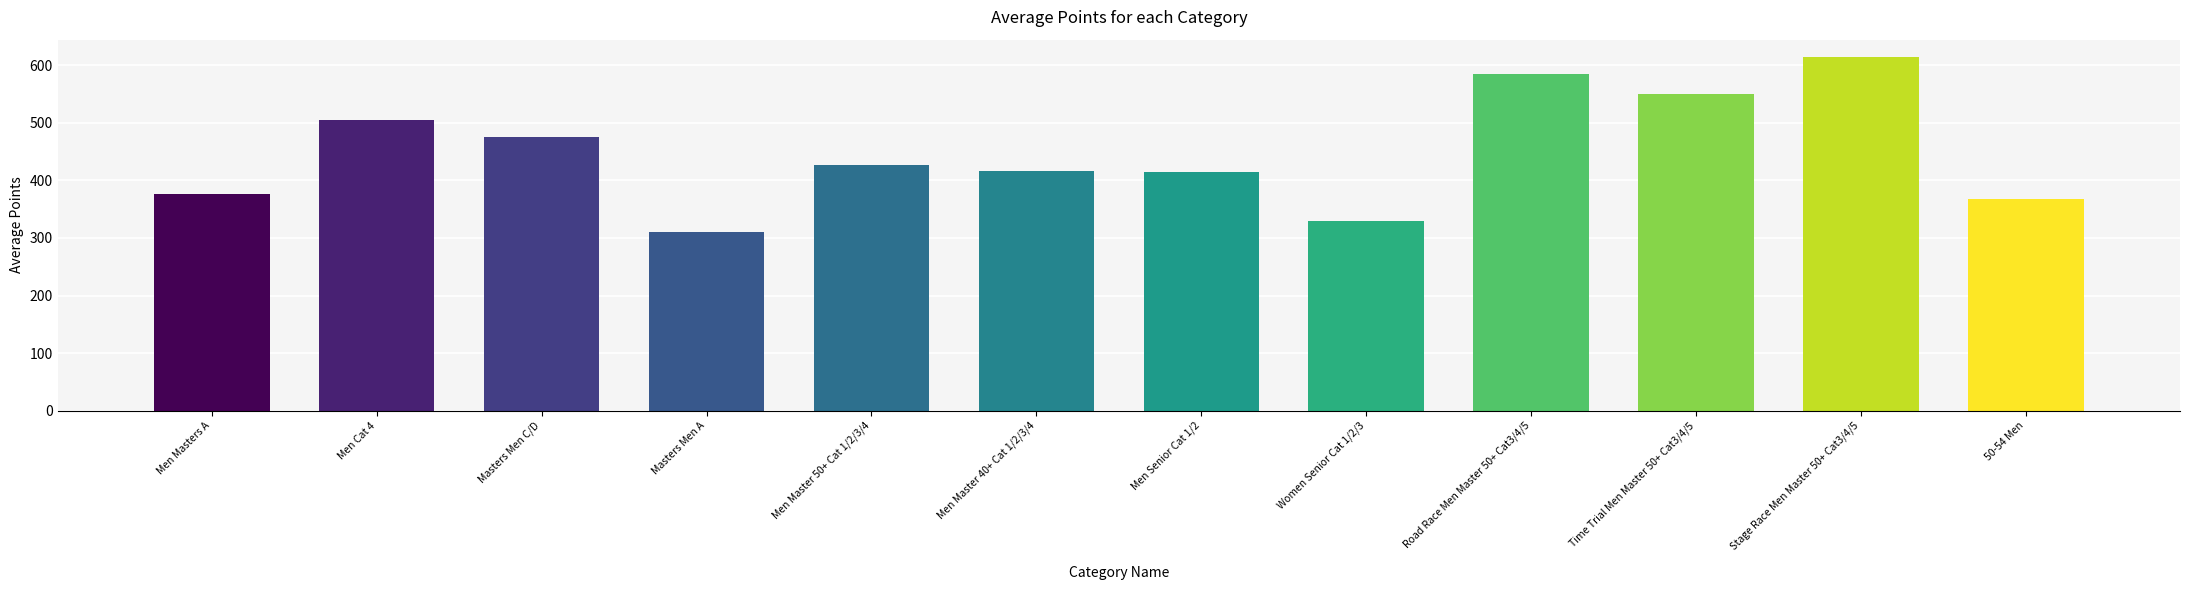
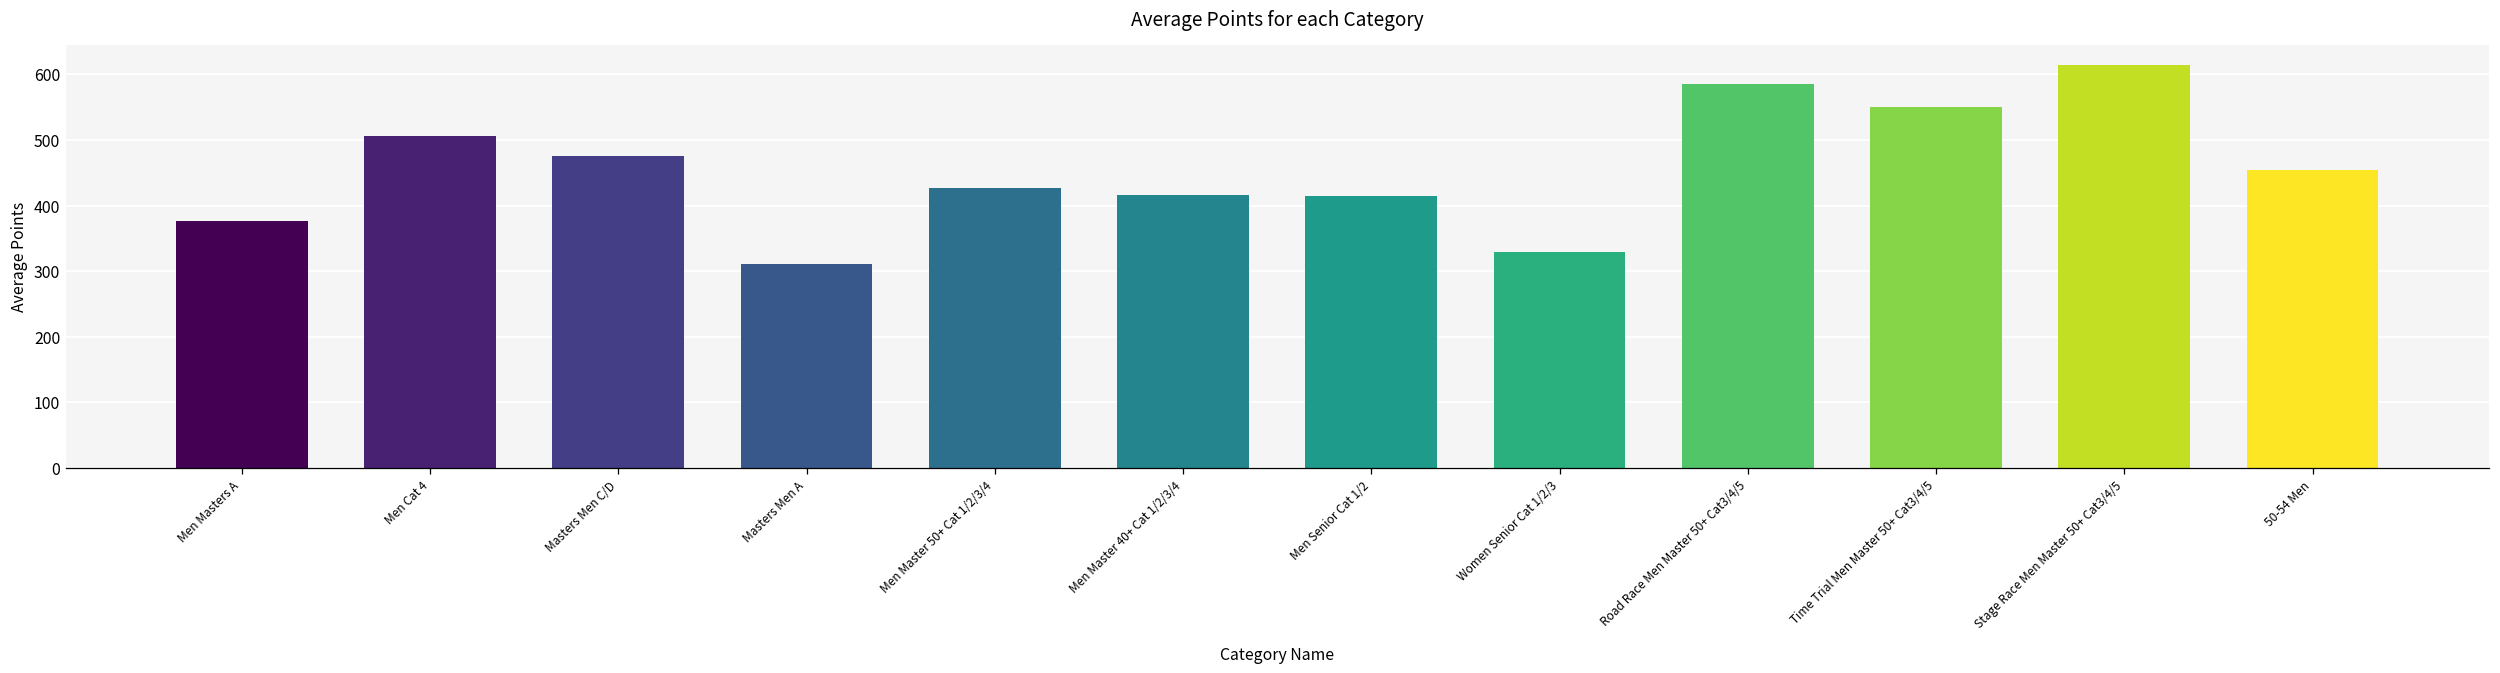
50-54 Men: 370 -> 450
